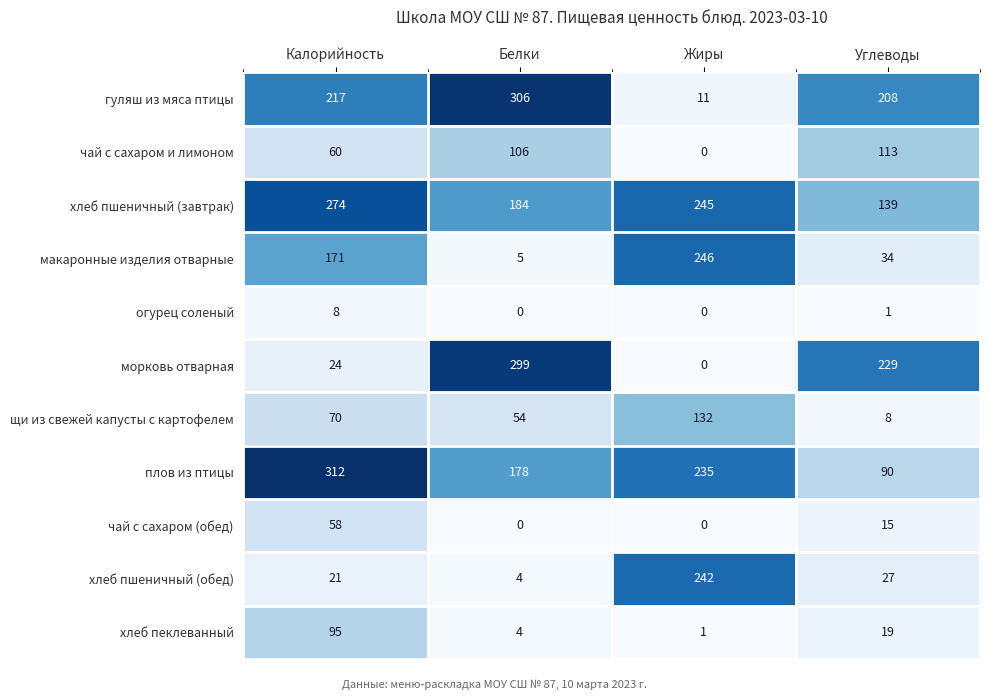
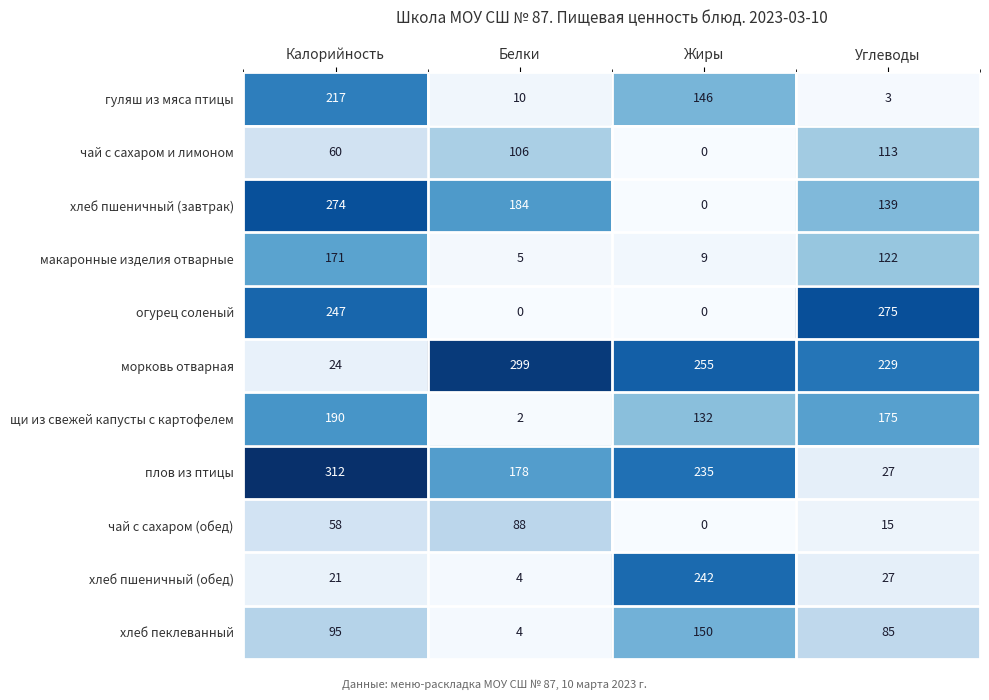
гуляш из мяса птицы, Белки: 306 -> 10
гуляш из мяса птицы, Жиры: 11 -> 146
гуляш из мяса птицы, Углеводы: 208 -> 3
хлеб пшеничный (завтрак), Жиры: 245 -> 0
макаронные изделия отварные, Жиры: 246 -> 9
макаронные изделия отварные, Углеводы: 34 -> 122
огурец соленый, Калорийность: 8 -> 247
огурец соленый, Углеводы: 1 -> 275
морковь отварная, Жиры: 0 -> 255
щи из свежей капусты с картофелем, Калорийность: 70 -> 190
щи из свежей капусты с картофелем, Белки: 54 -> 2
щи из свежей капусты с картофелем, Углеводы: 8 -> 175
плов из птицы, Углеводы: 90 -> 27
чай с сахаром (обед), Белки: 0 -> 88
хлеб пеклеванный, Жиры: 1 -> 150
хлеб пеклеванный, Углеводы: 19 -> 85
